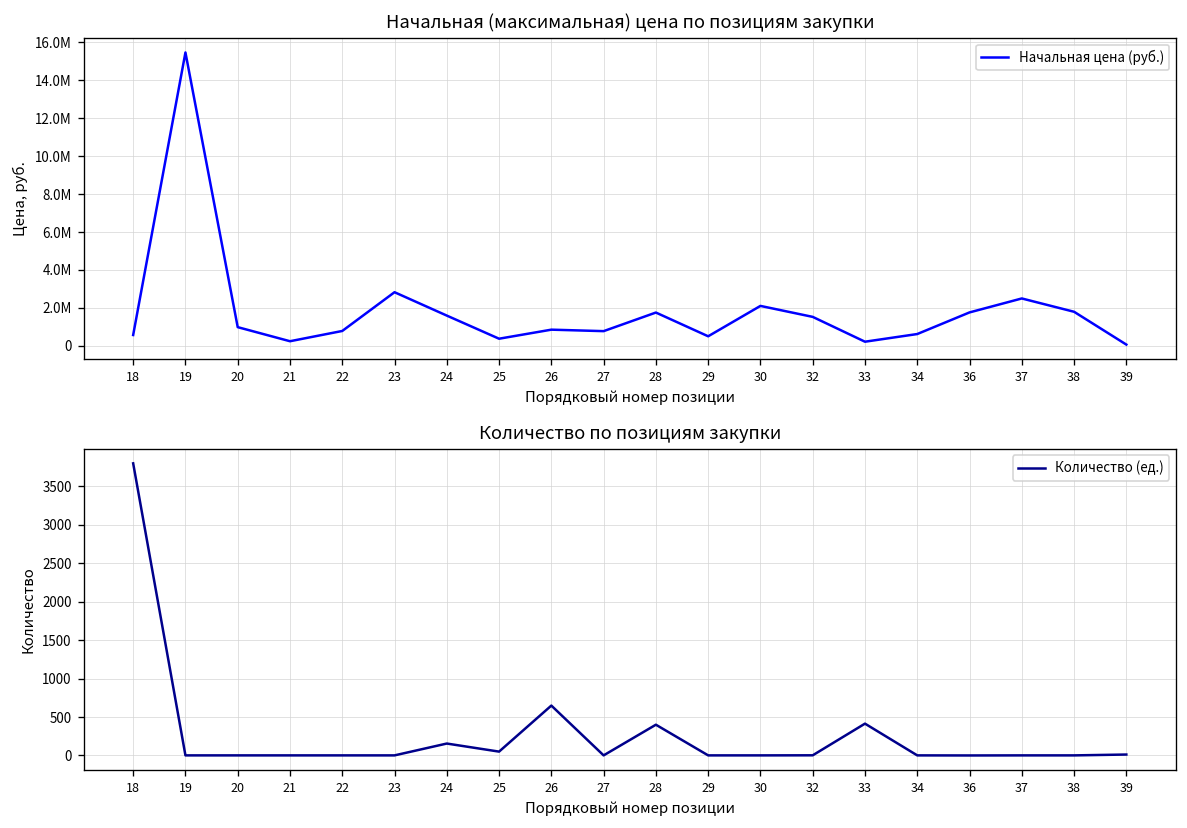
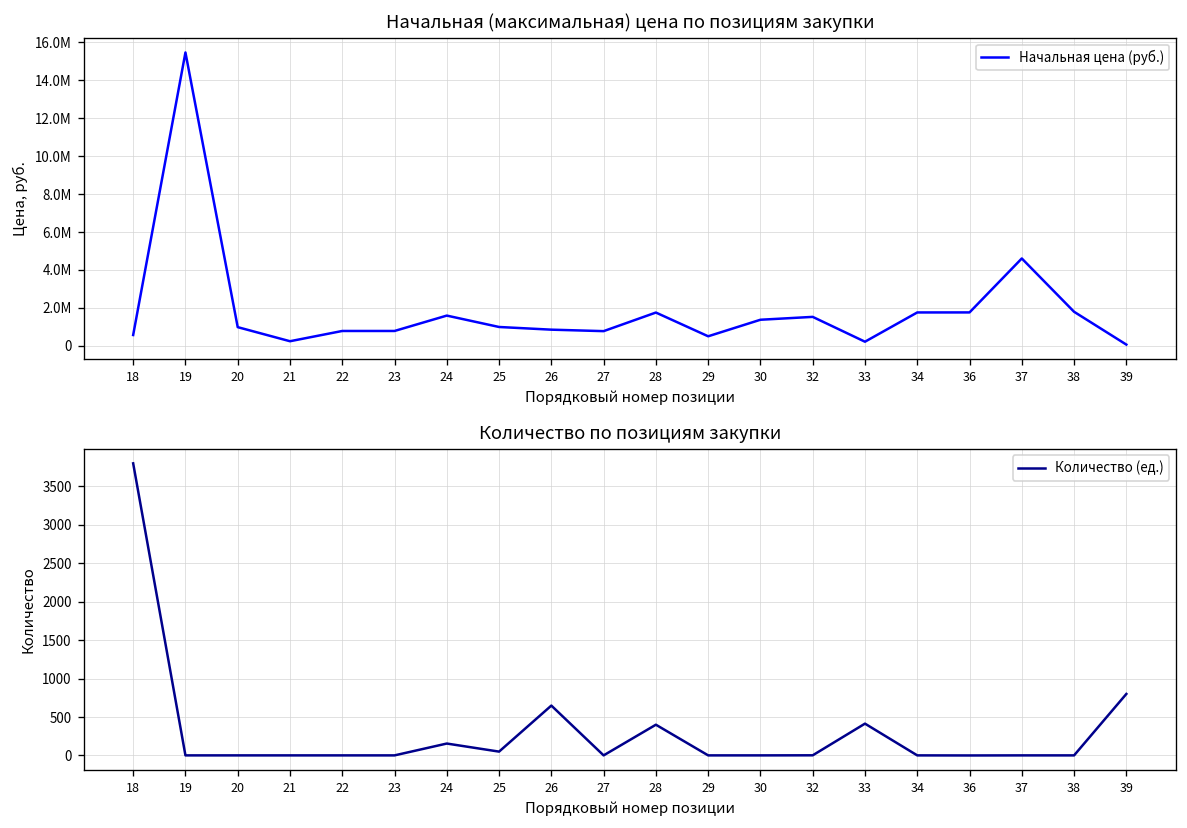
Начальная (максимальная) цена по позициям закупки, 23: 2800000 -> 800000
Начальная (максимальная) цена по позициям закупки, 25: 400000 -> 1000000
Начальная (максимальная) цена по позициям закупки, 30: 2100000 -> 1400000
Начальная (максимальная) цена по позициям закупки, 34: 600000 -> 1800000
Начальная (максимальная) цена по позициям закупки, 37: 2500000 -> 4600000
Количество по позициям закупки, 39: 0 -> 800
